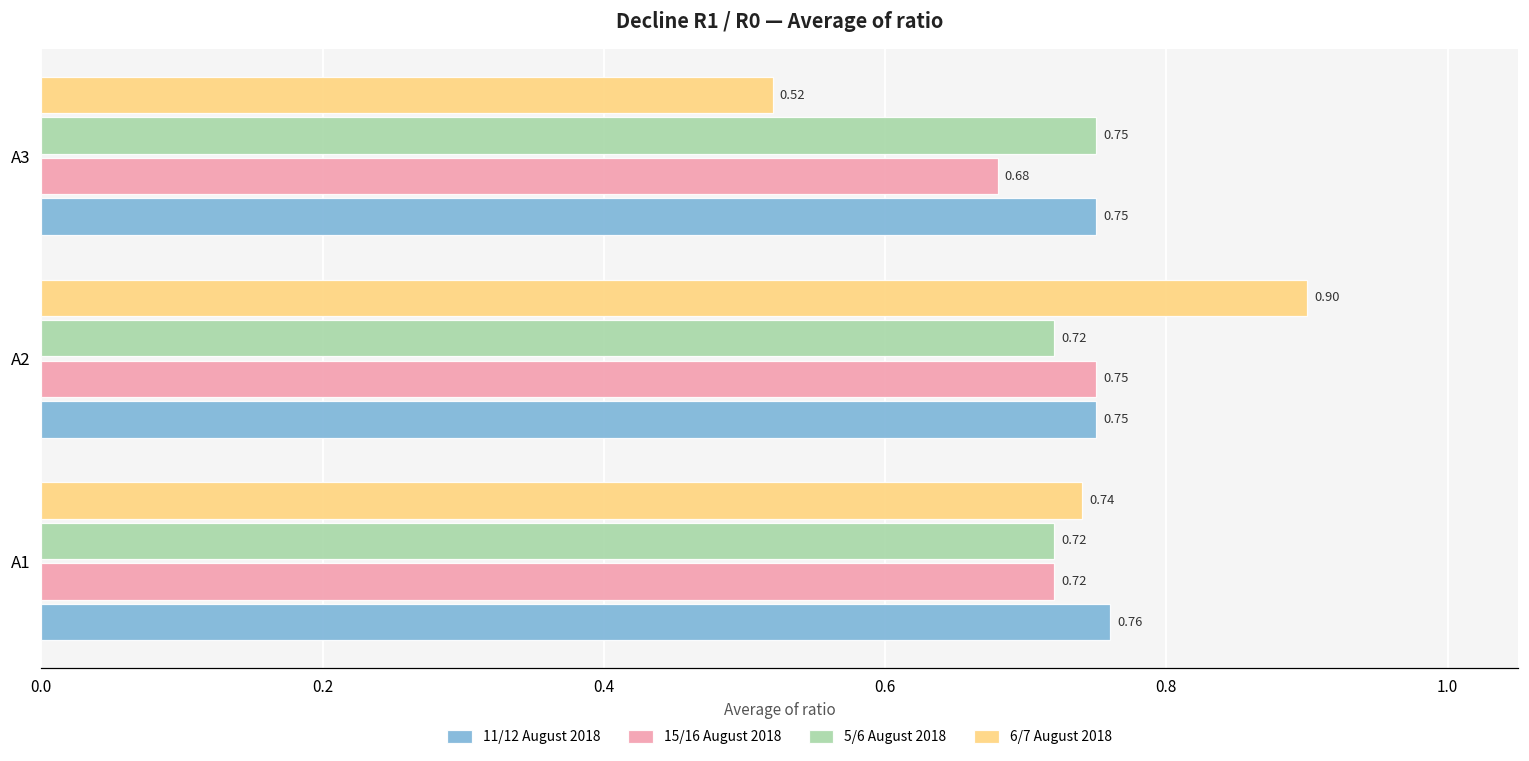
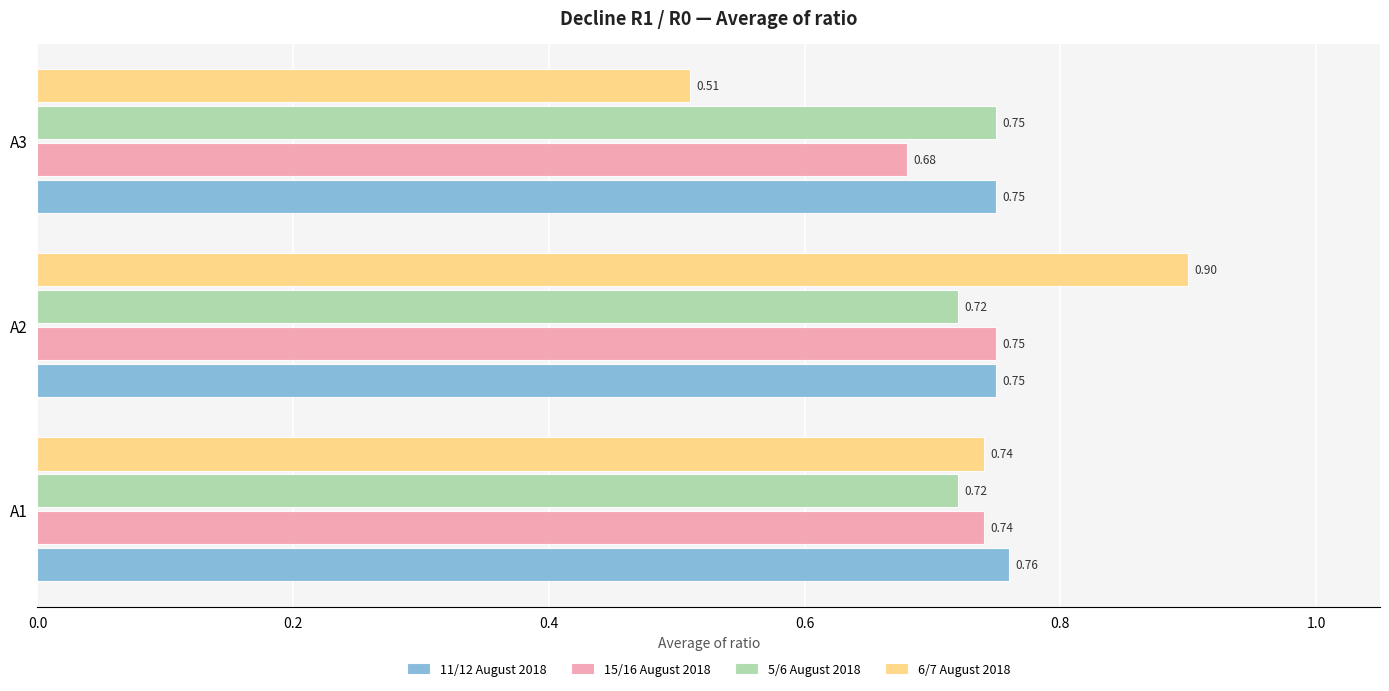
6/7 August 2018, A3: 0.52 -> 0.51
15/16 August 2018, A1: 0.72 -> 0.74
